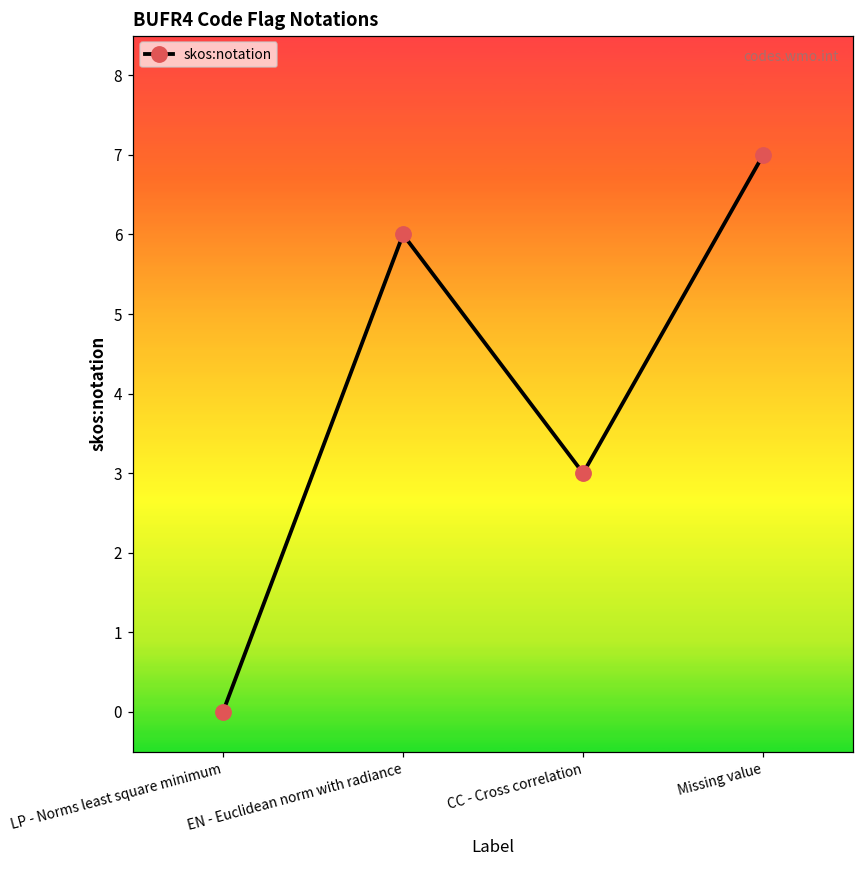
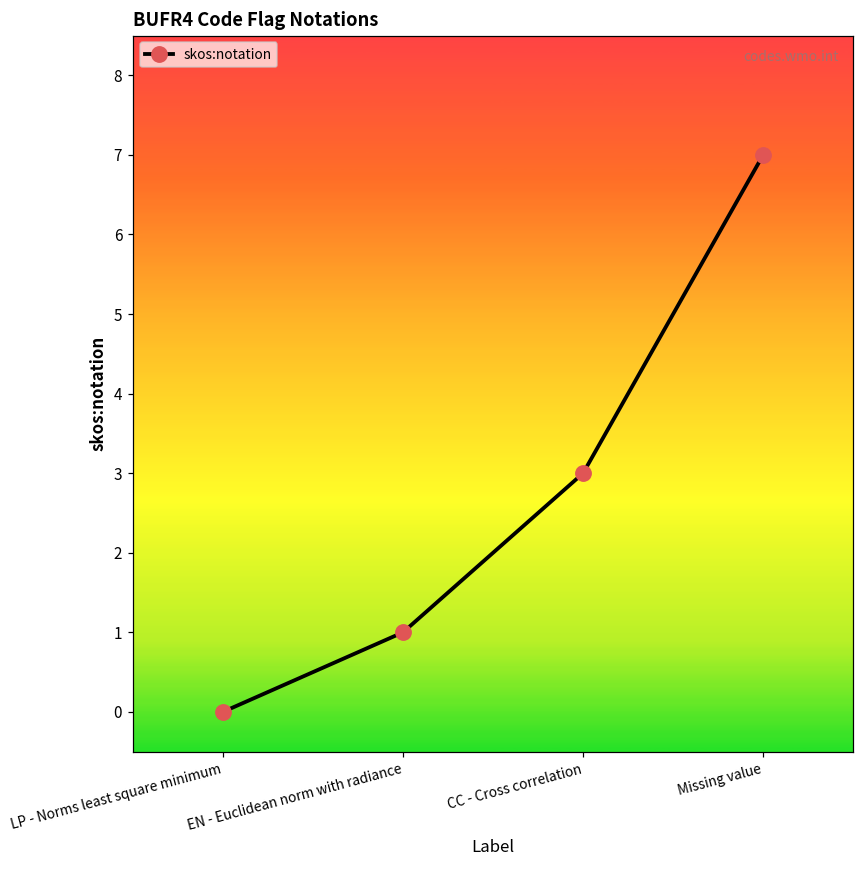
EN - Euclidean norm with radiance: 6 -> 1
